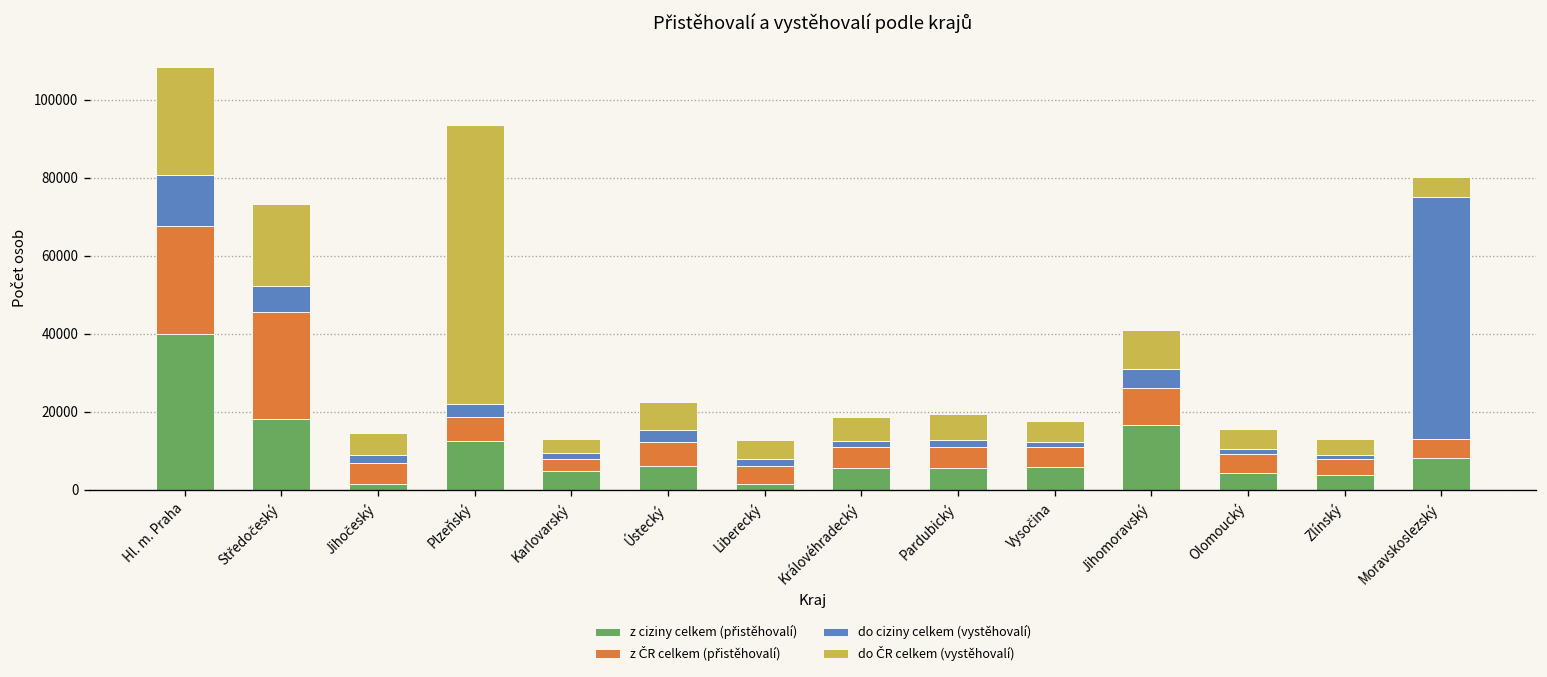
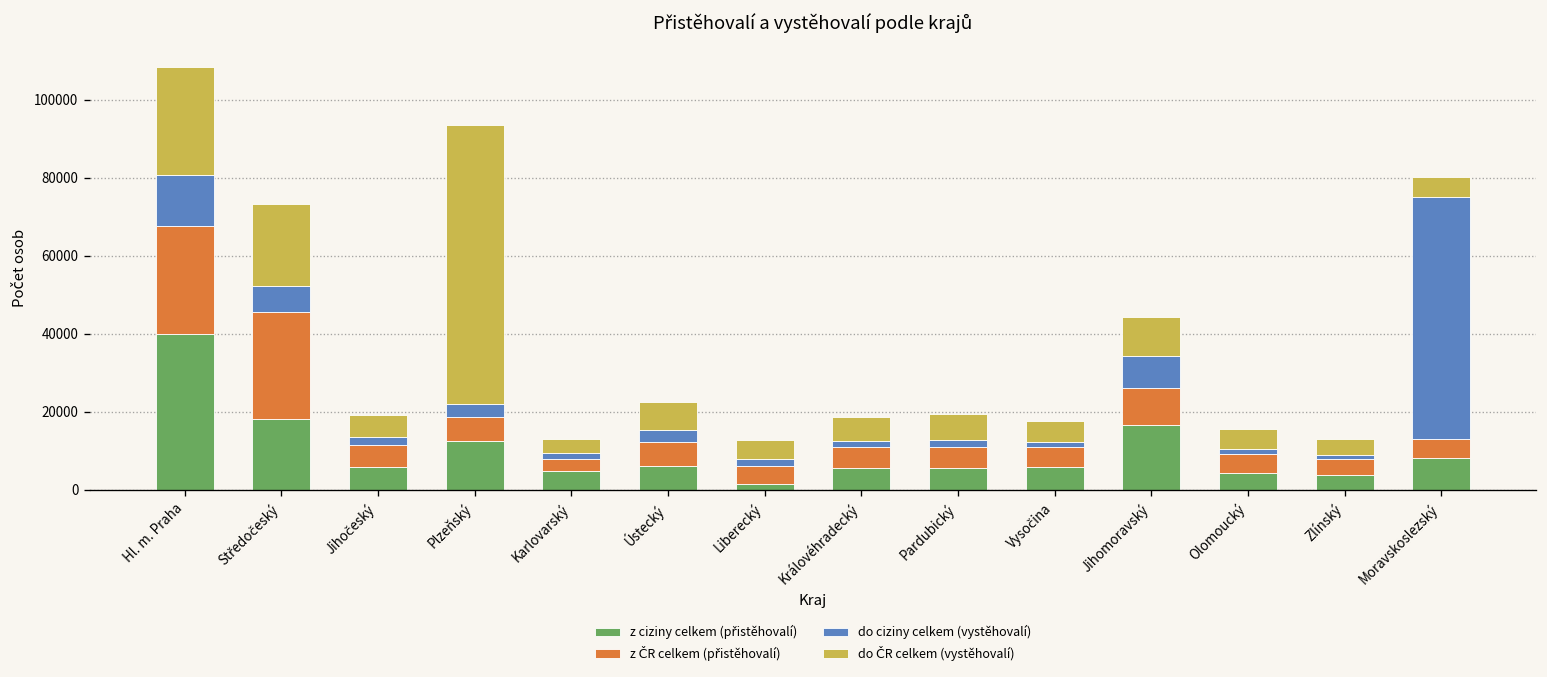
z ciziny celkem (přistěhovalí), Jihočeský: 1000 -> 6000
do ciziny celkem (vystěhovalí), Jihomoravský: 5000 -> 8000
